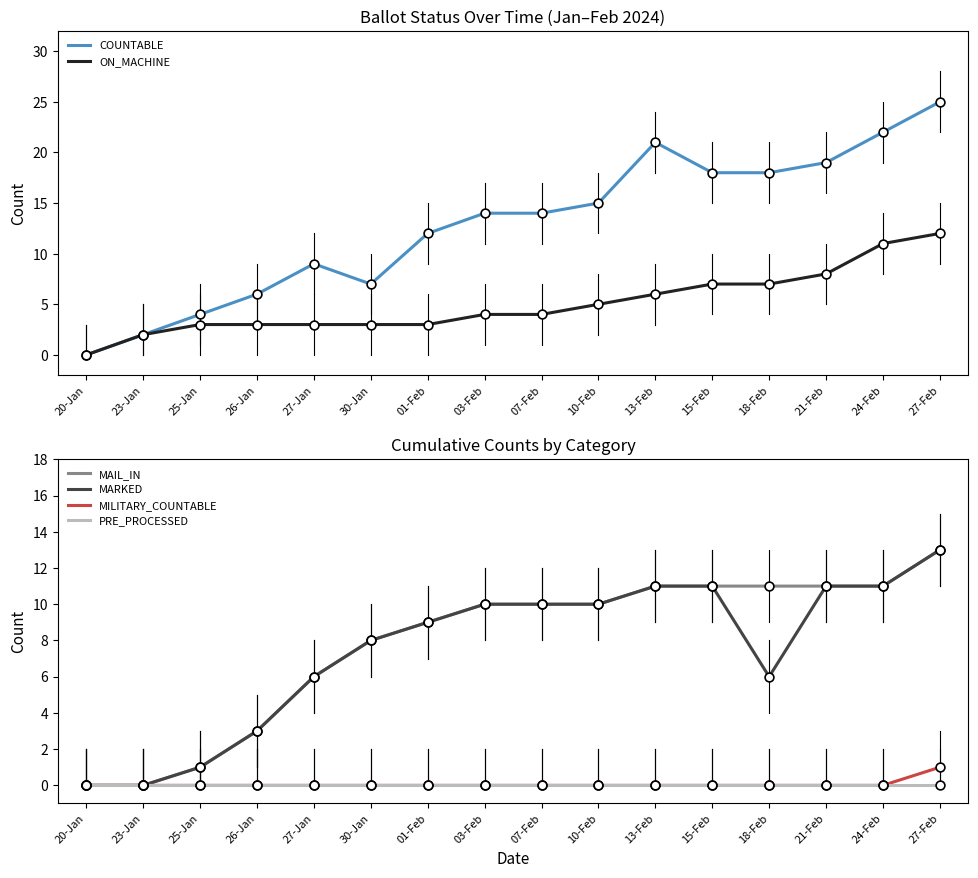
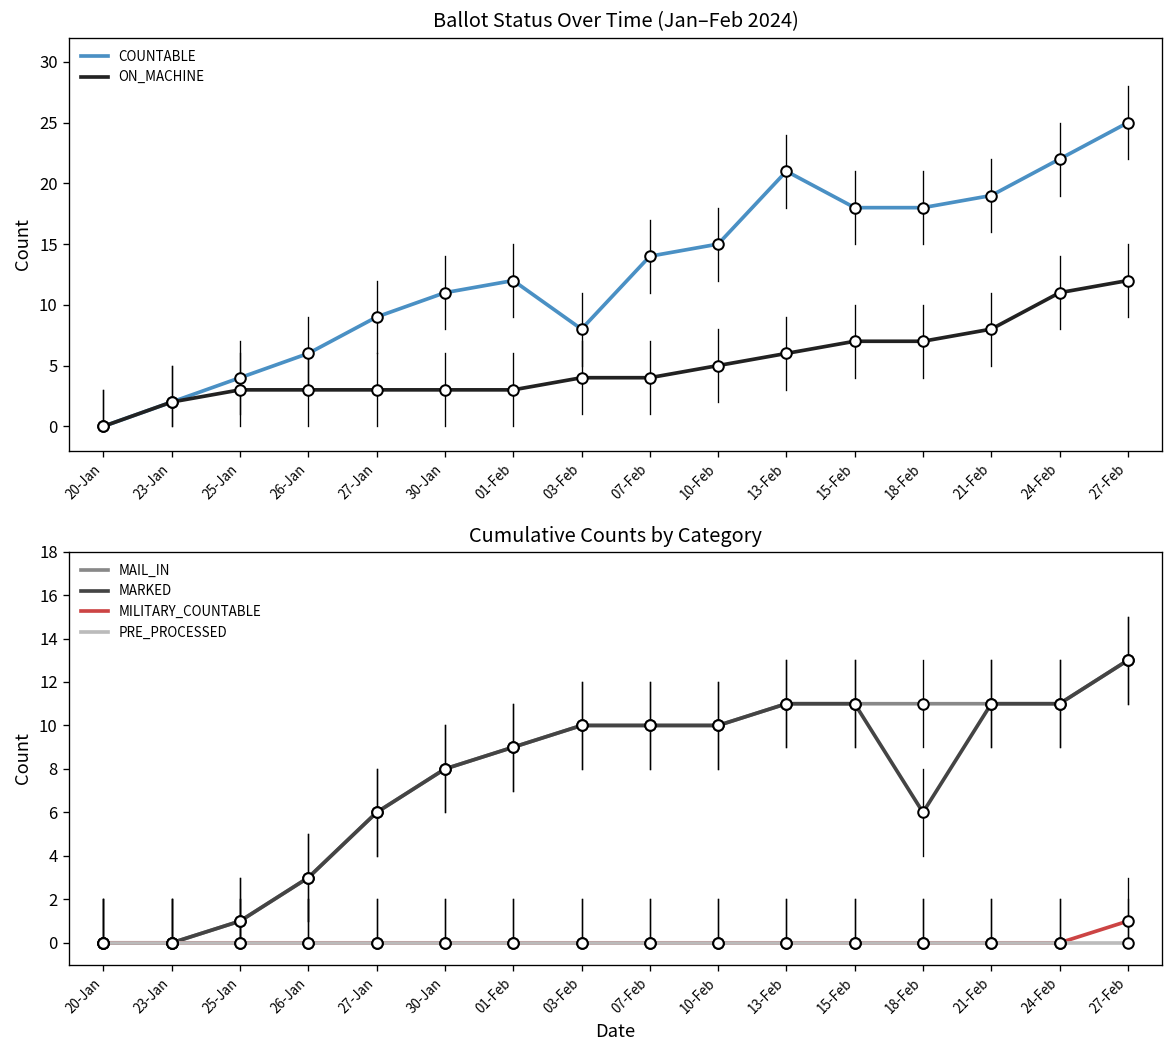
Ballot Status Over Time (Jan–Feb 2024), COUNTABLE, 30-Jan: 7 -> 11
Ballot Status Over Time (Jan–Feb 2024), COUNTABLE, 03-Feb: 14 -> 8
